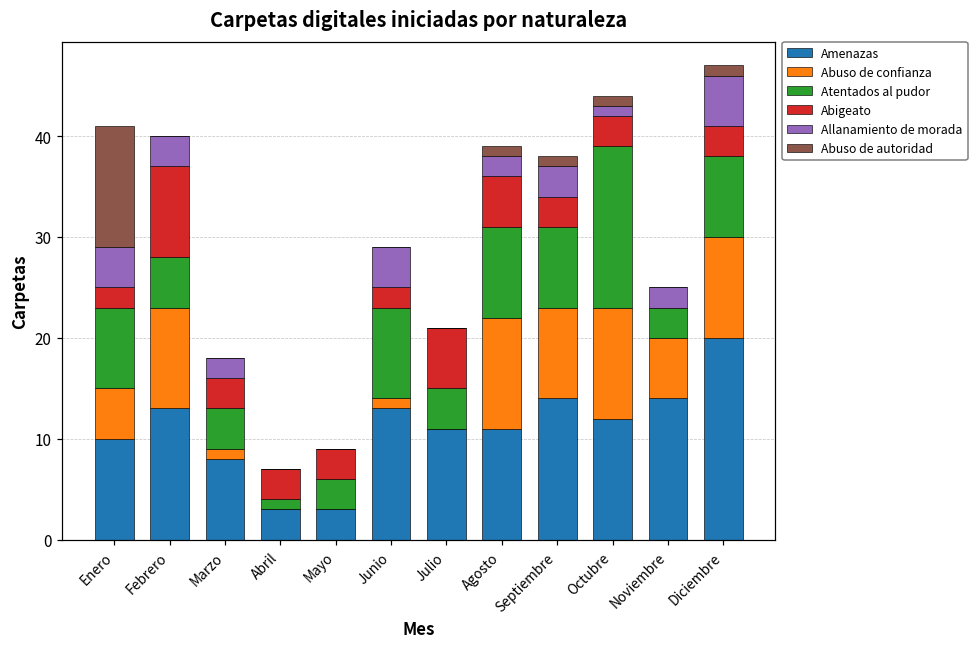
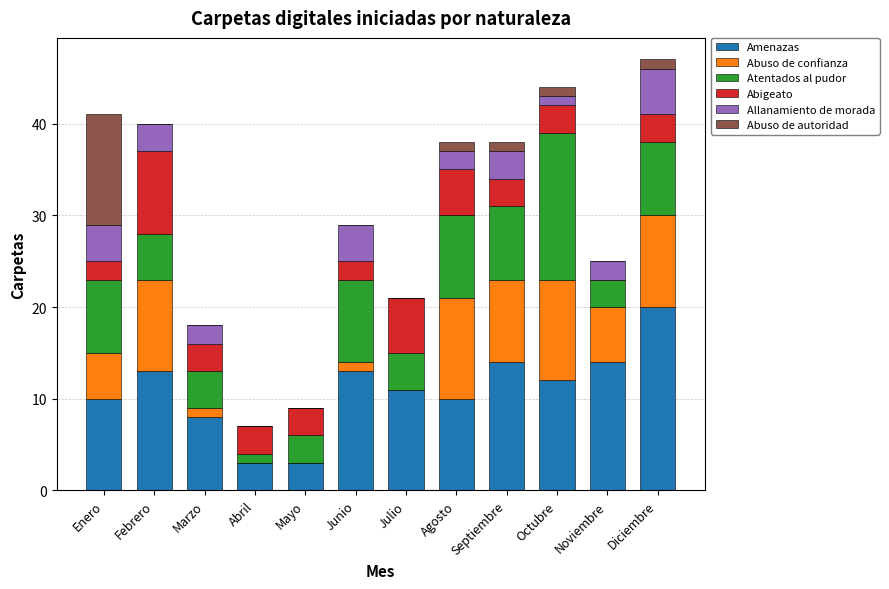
Amenazas, Agosto: 11 -> 10
